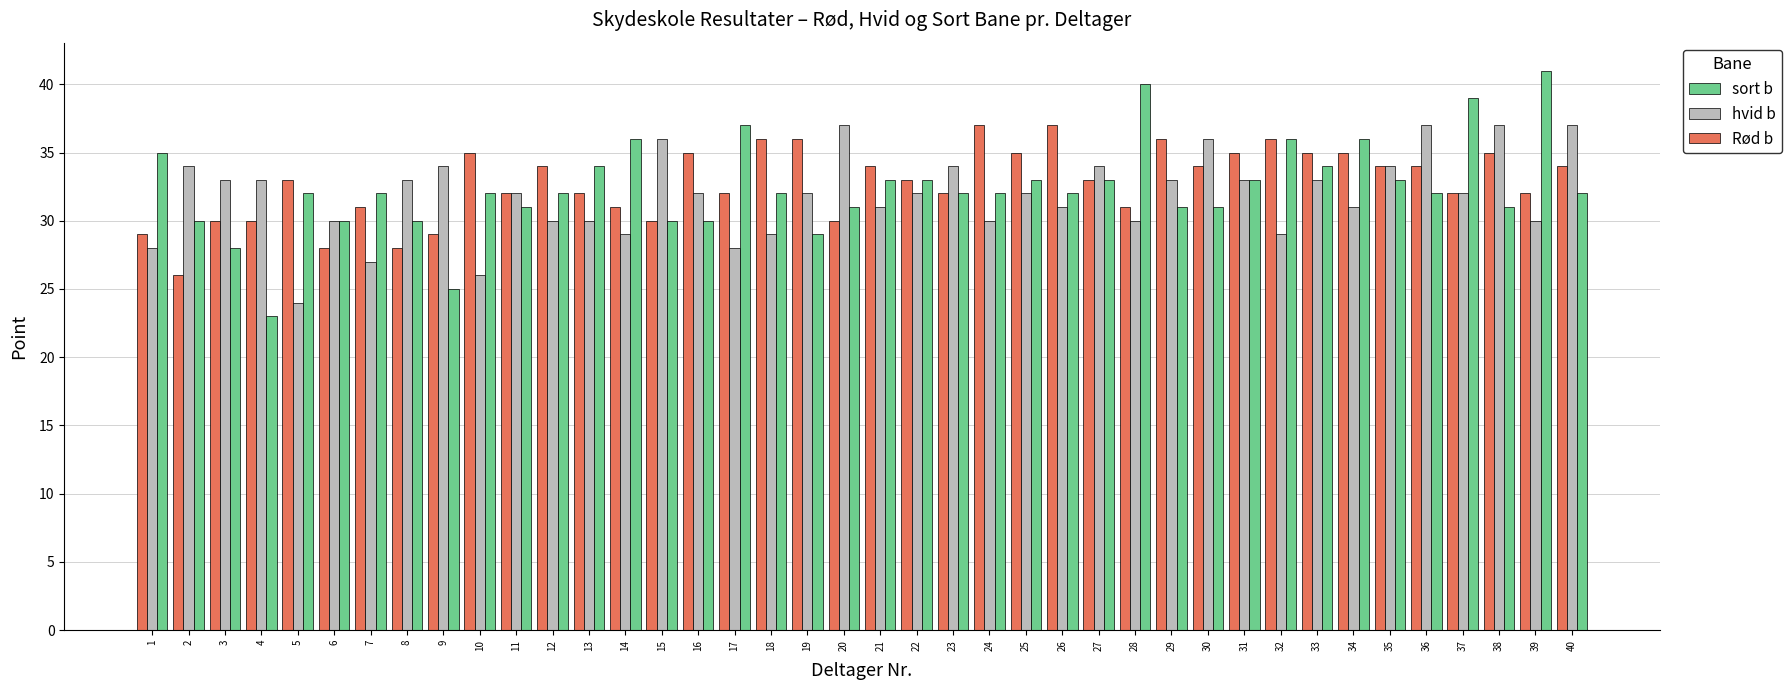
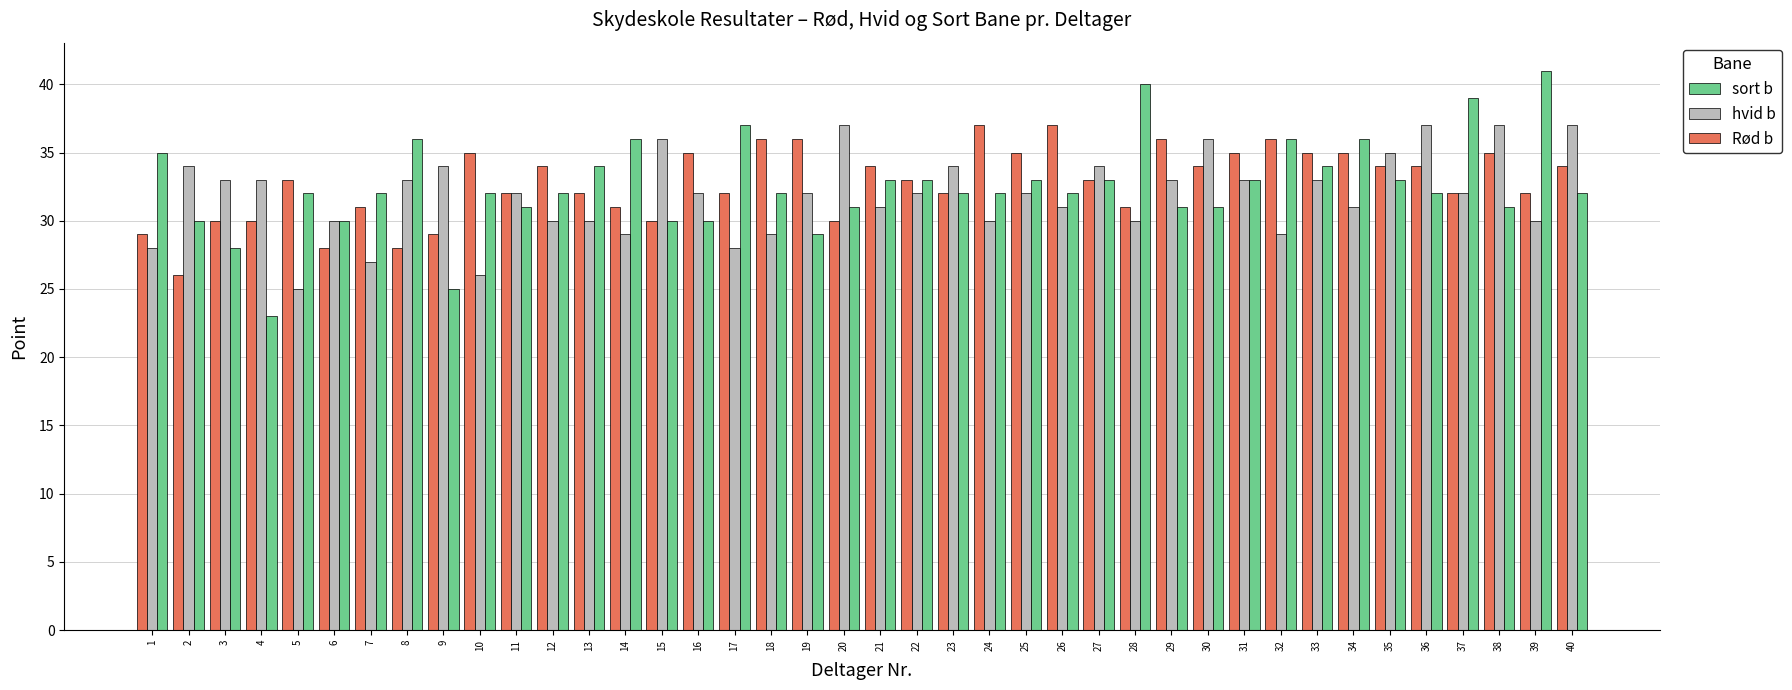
hvid b, 5: 24 -> 25
sort b, 8: 30 -> 36
hvid b, 35: 34 -> 35
